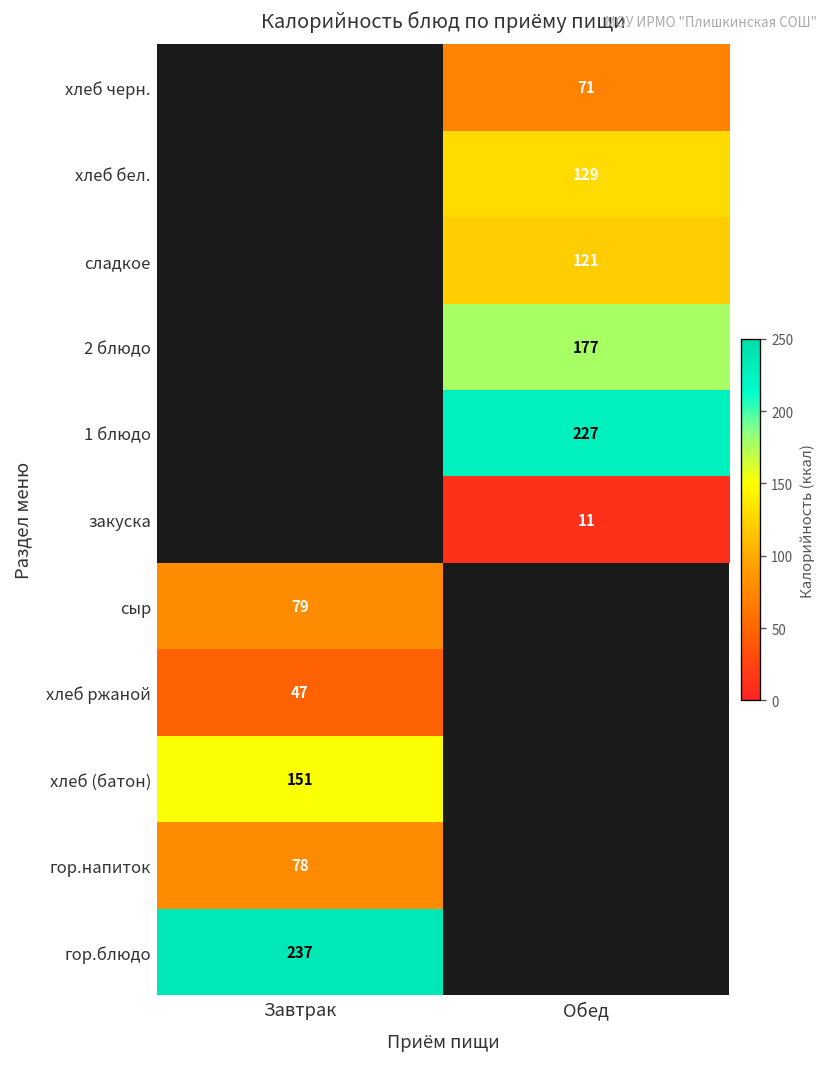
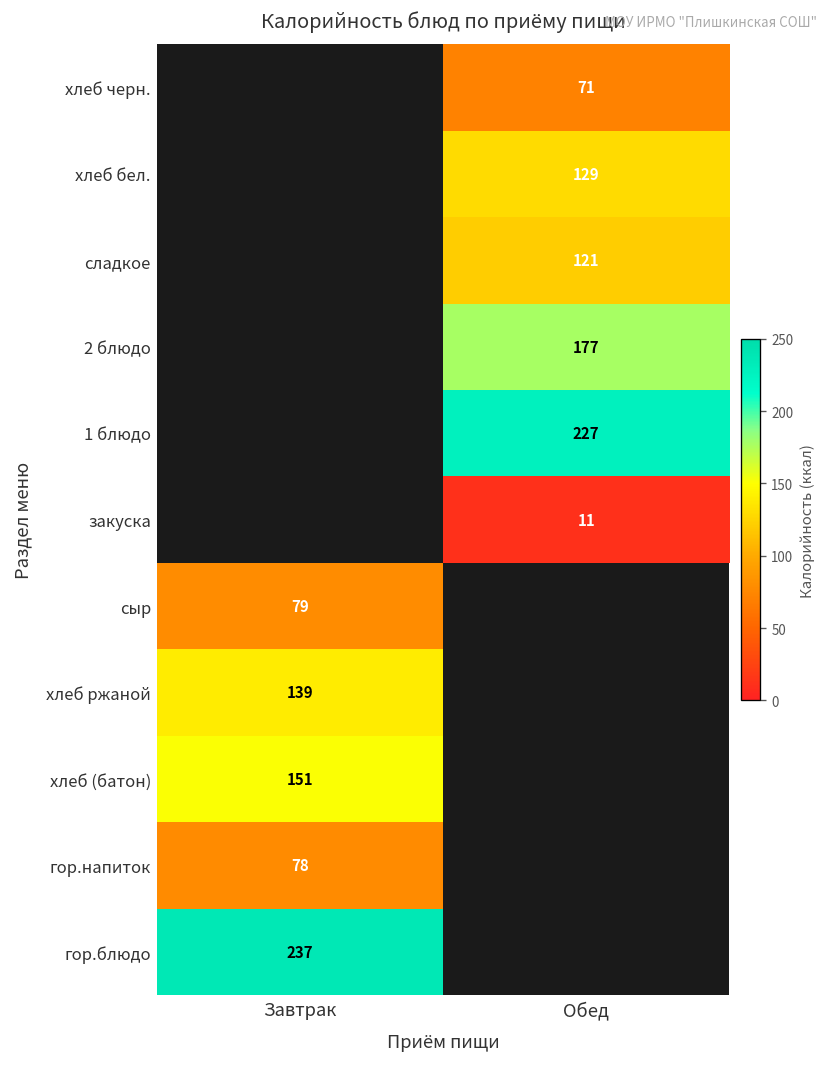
хлеб ржаной, Завтрак: 47 -> 139
